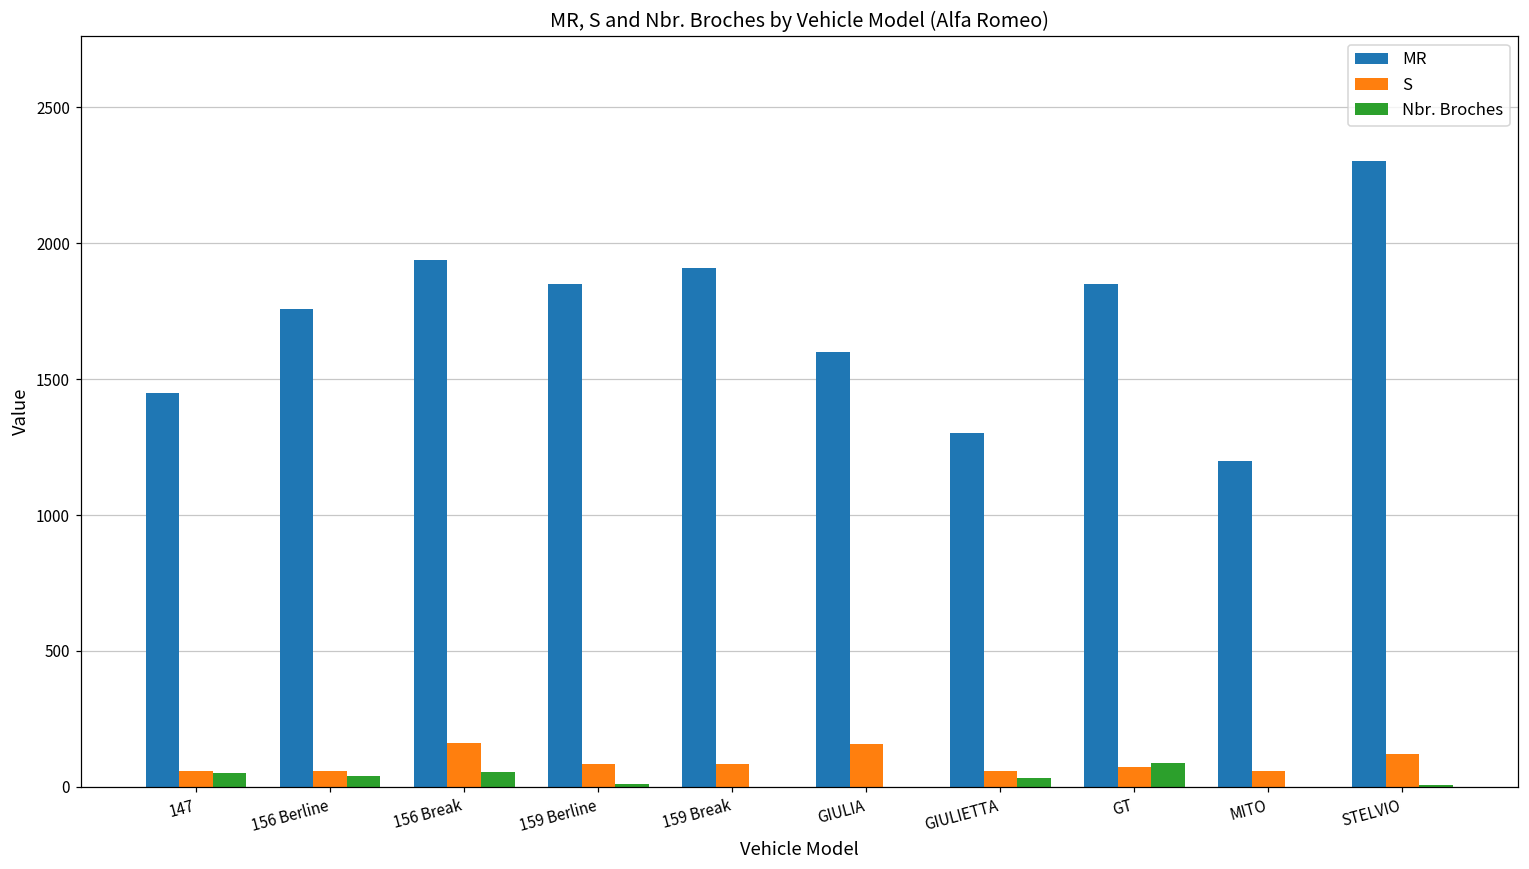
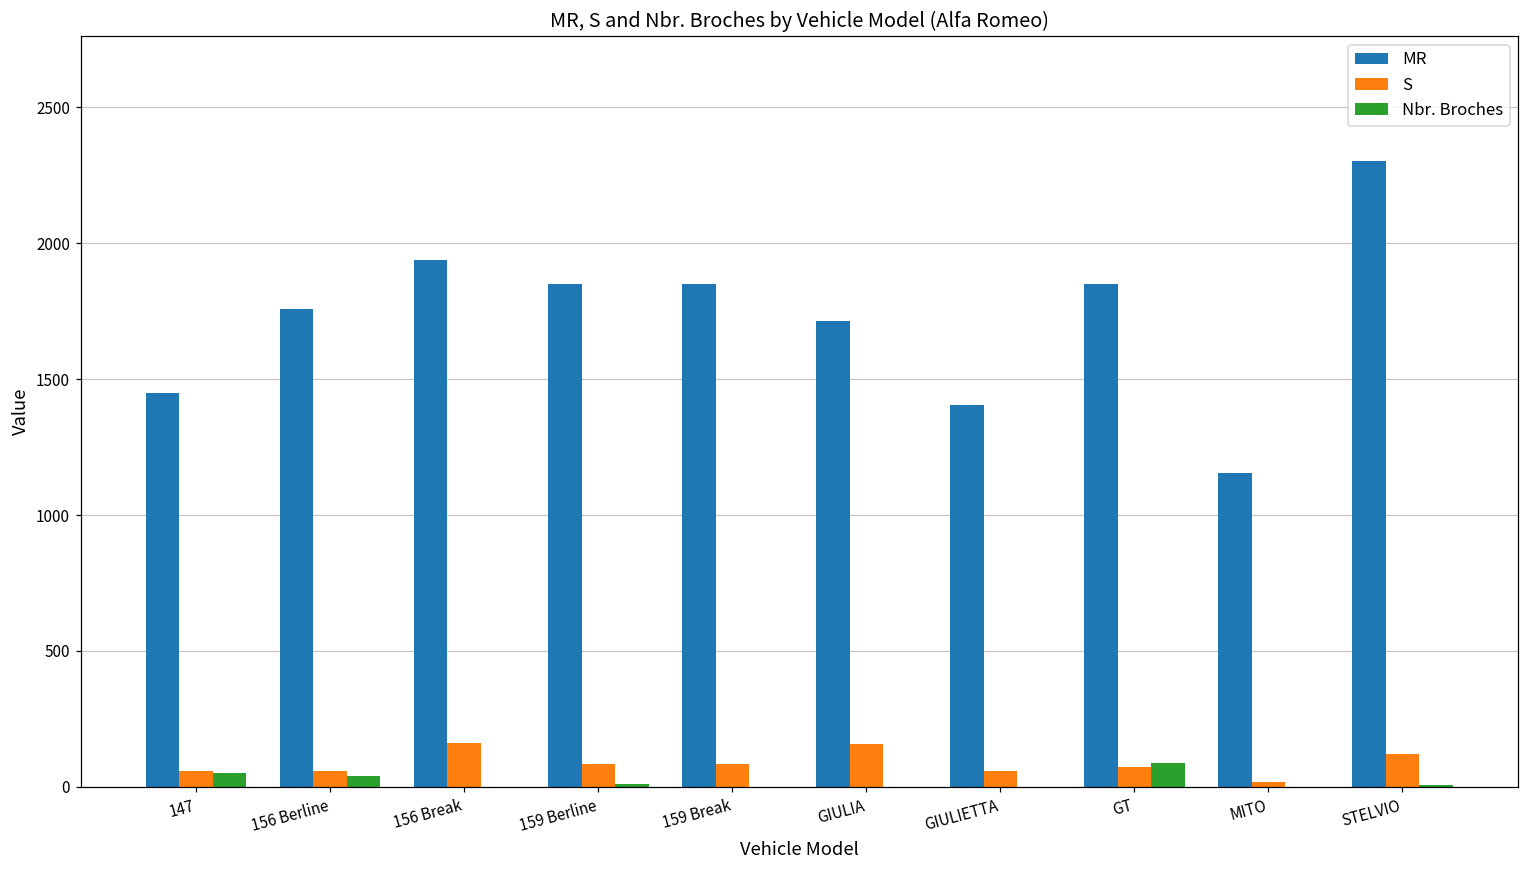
Nbr. Broches, 156 Break: 60 -> 0
MR, 159 Break: 1910 -> 1850
MR, GIULIA: 1600 -> 1710
MR, GIULIETTA: 1300 -> 1410
Nbr. Broches, GIULIETTA: 30 -> 0
MR, MITO: 1200 -> 1160
S, MITO: 60 -> 20
